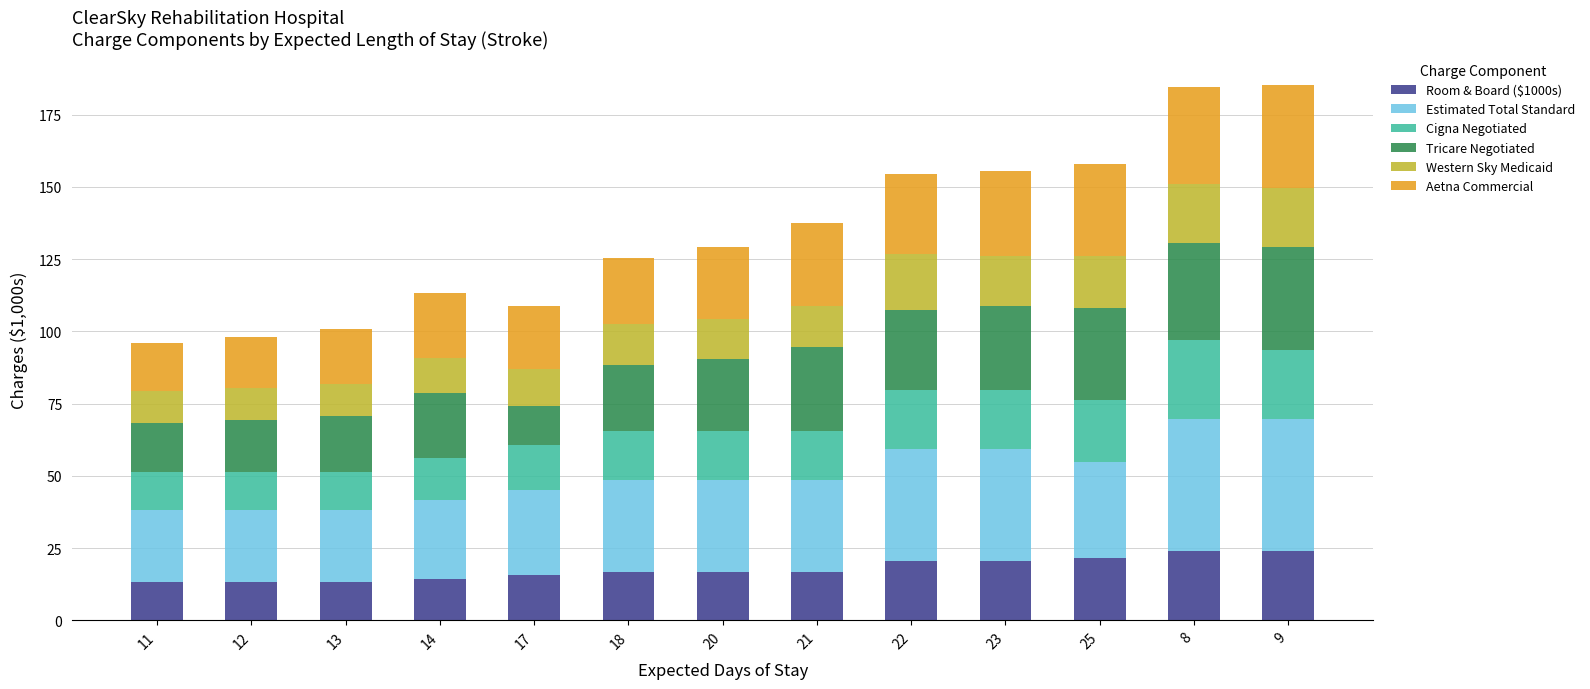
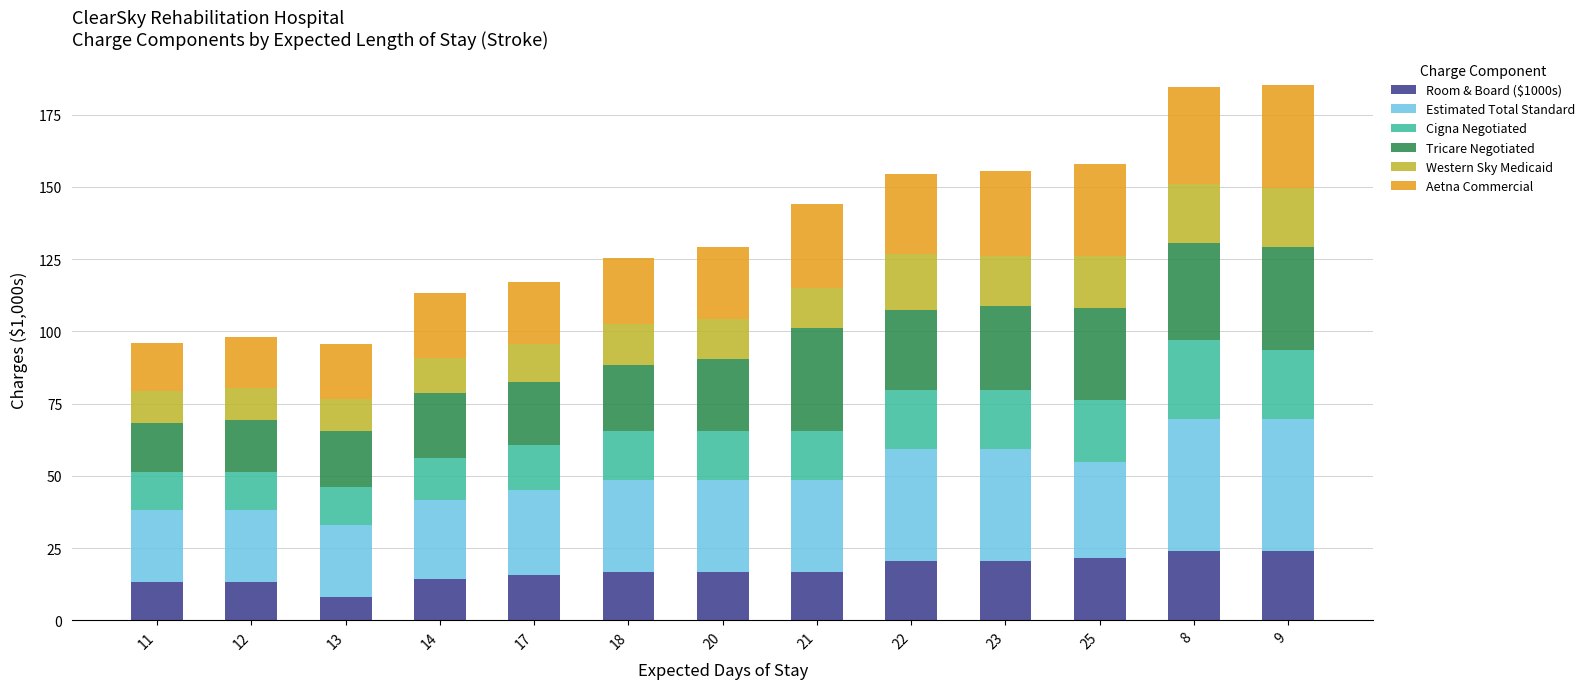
Room & Board ($1000s), 13: 13 -> 8
Tricare Negotiated, 17: 13 -> 22
Tricare Negotiated, 21: 29 -> 36
